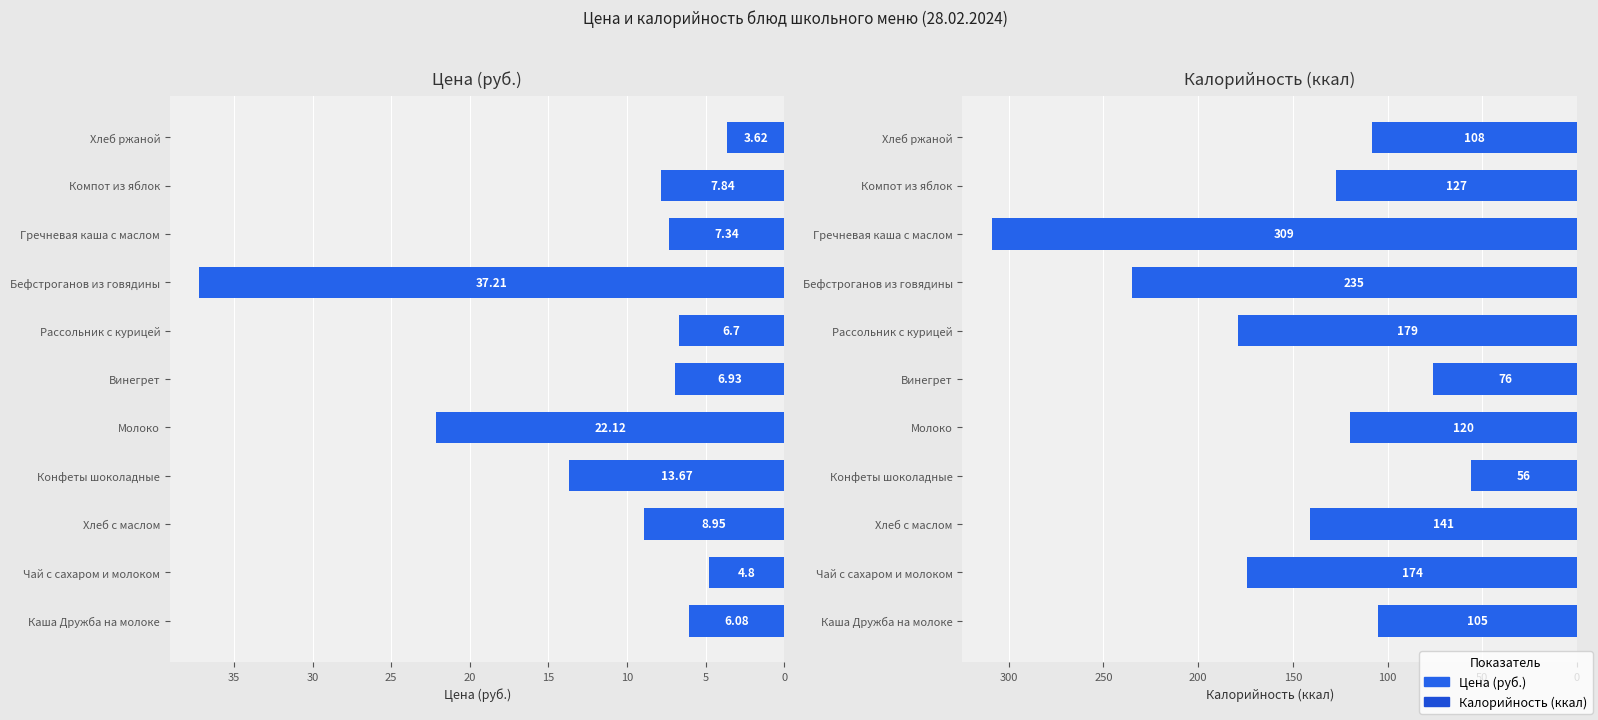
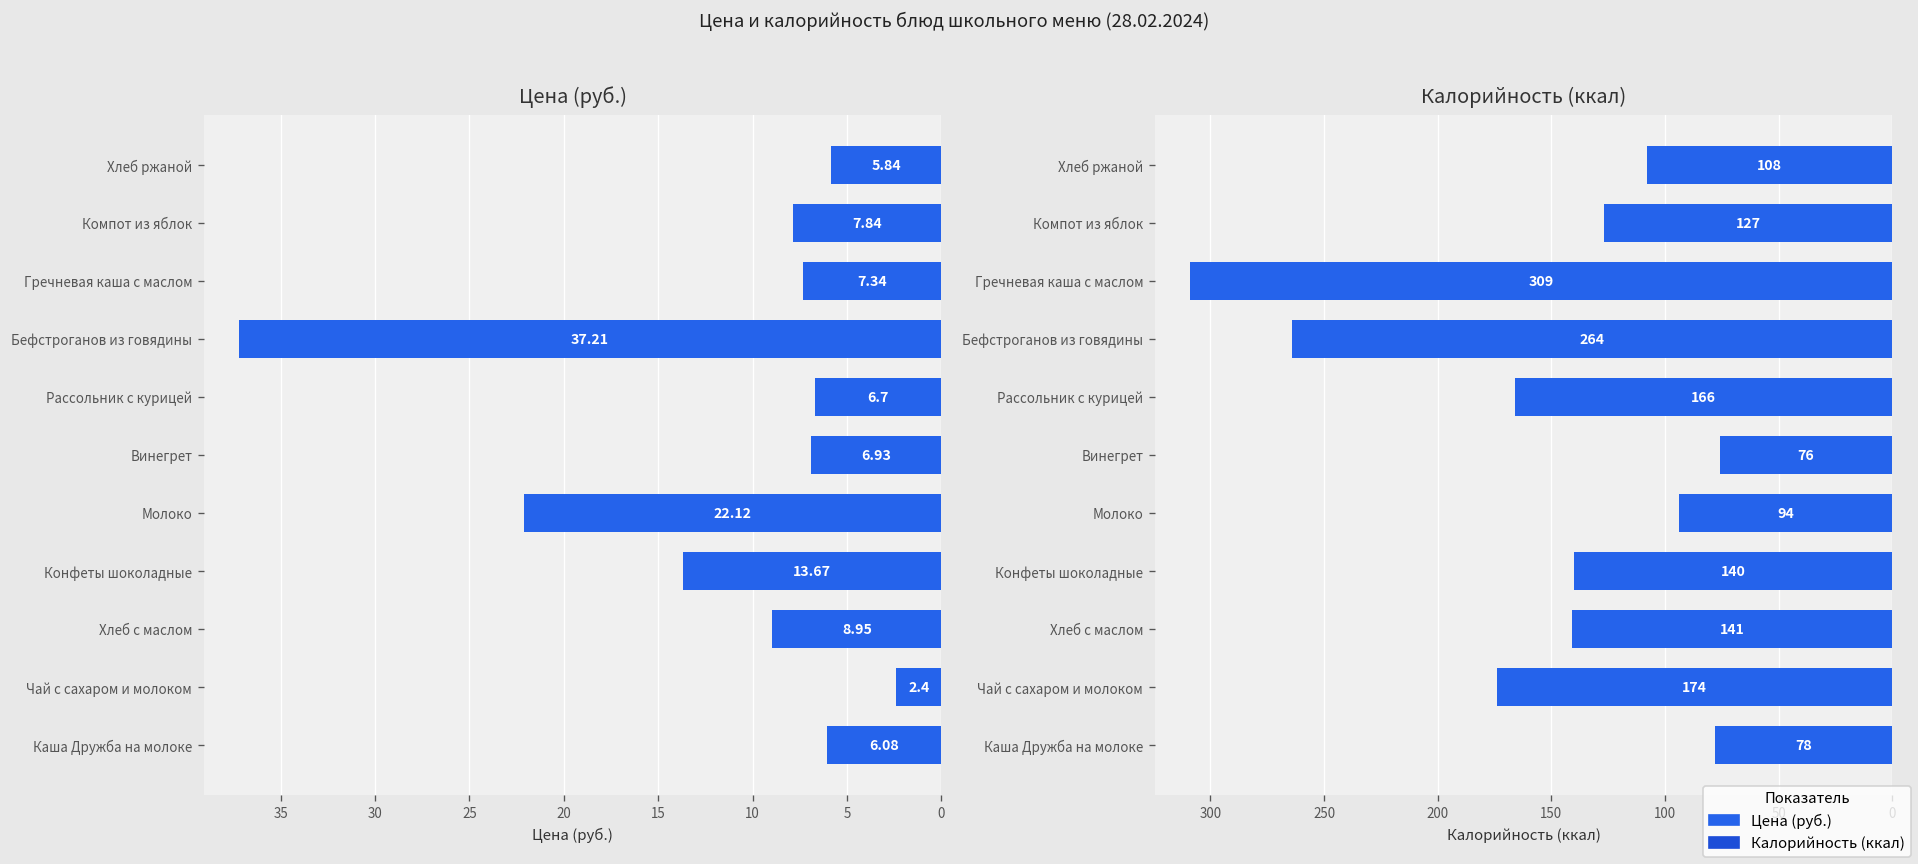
Цена (руб.), Хлеб ржаной: 3.62 -> 5.84
Цена (руб.), Чай с сахаром и молоком: 4.8 -> 2.4
Калорийность (ккал), Бефстроганов из говядины: 235 -> 264
Калорийность (ккал), Рассольник с курицей: 179 -> 166
Калорийность (ккал), Молоко: 120 -> 94
Калорийность (ккал), Конфеты шоколадные: 56 -> 140
Калорийность (ккал), Каша Дружба на молоке: 105 -> 78
